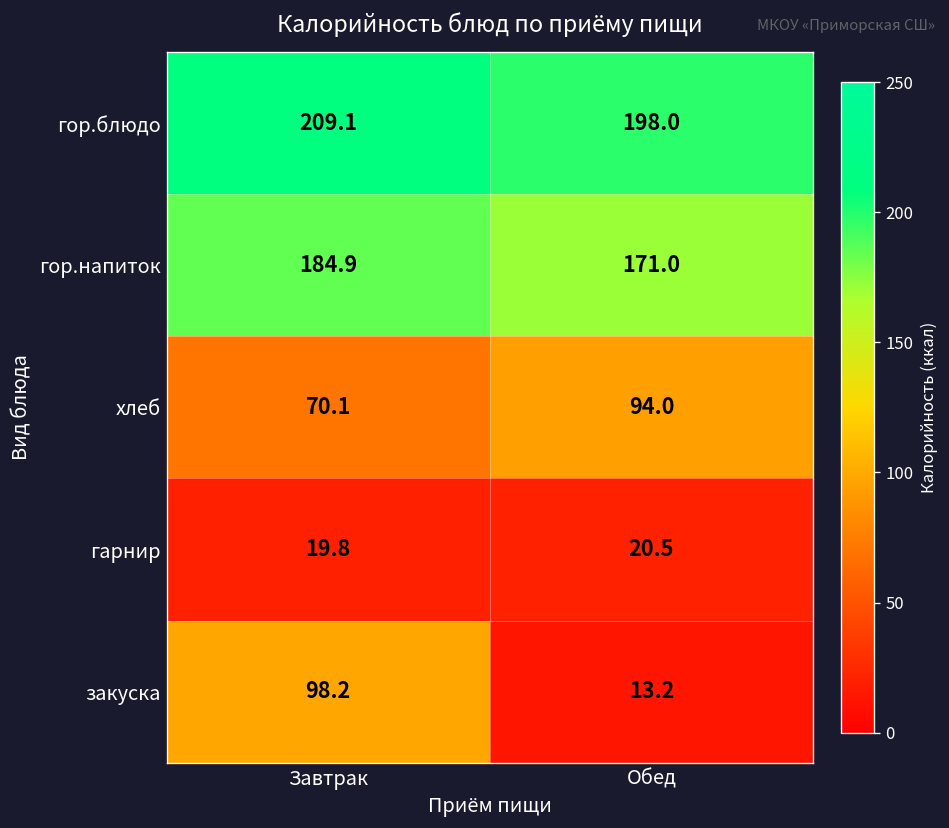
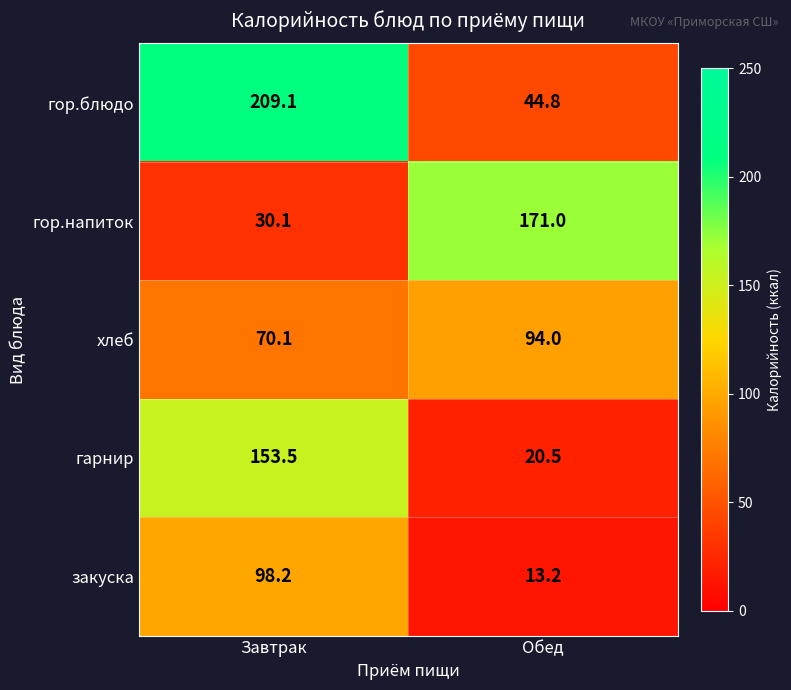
гор.блюдо, Обед: 198.0 -> 44.8
гор.напиток, Завтрак: 184.9 -> 30.1
гарнир, Завтрак: 19.8 -> 153.5
